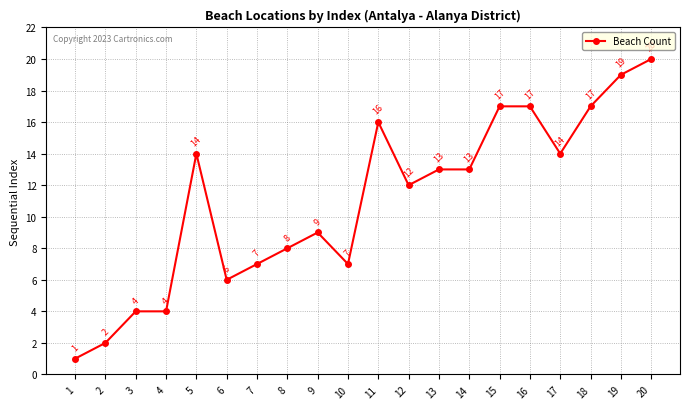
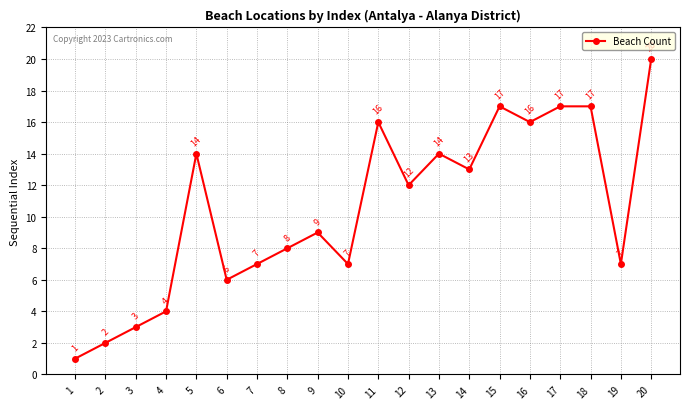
3: 4 -> 3
13: 13 -> 14
16: 17 -> 16
17: 14 -> 17
19: 19 -> 7
